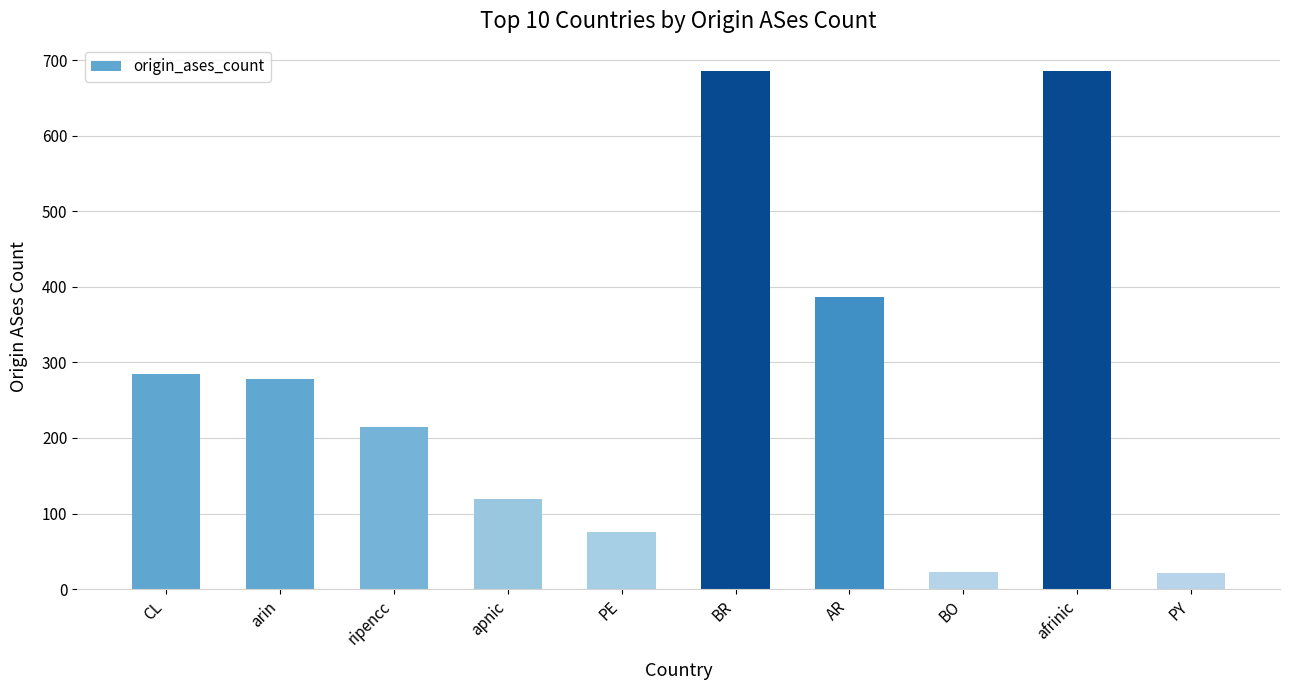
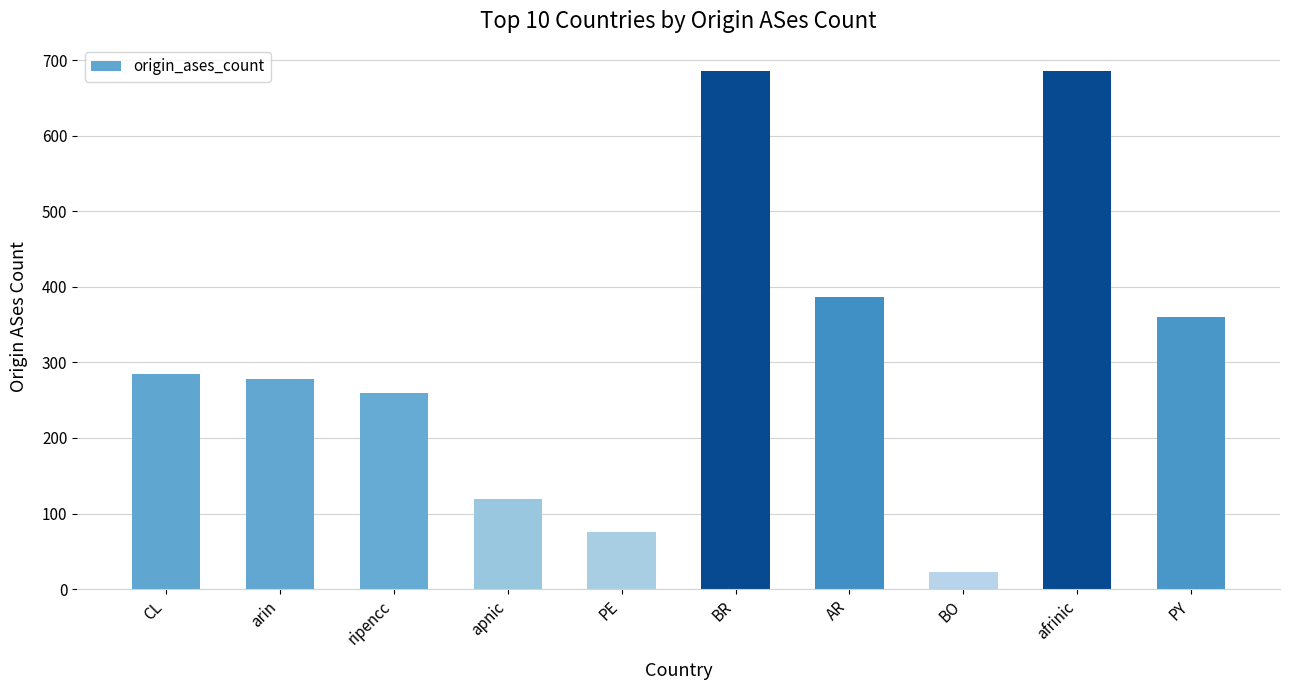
ripencc: 220 -> 260
PY: 20 -> 360
